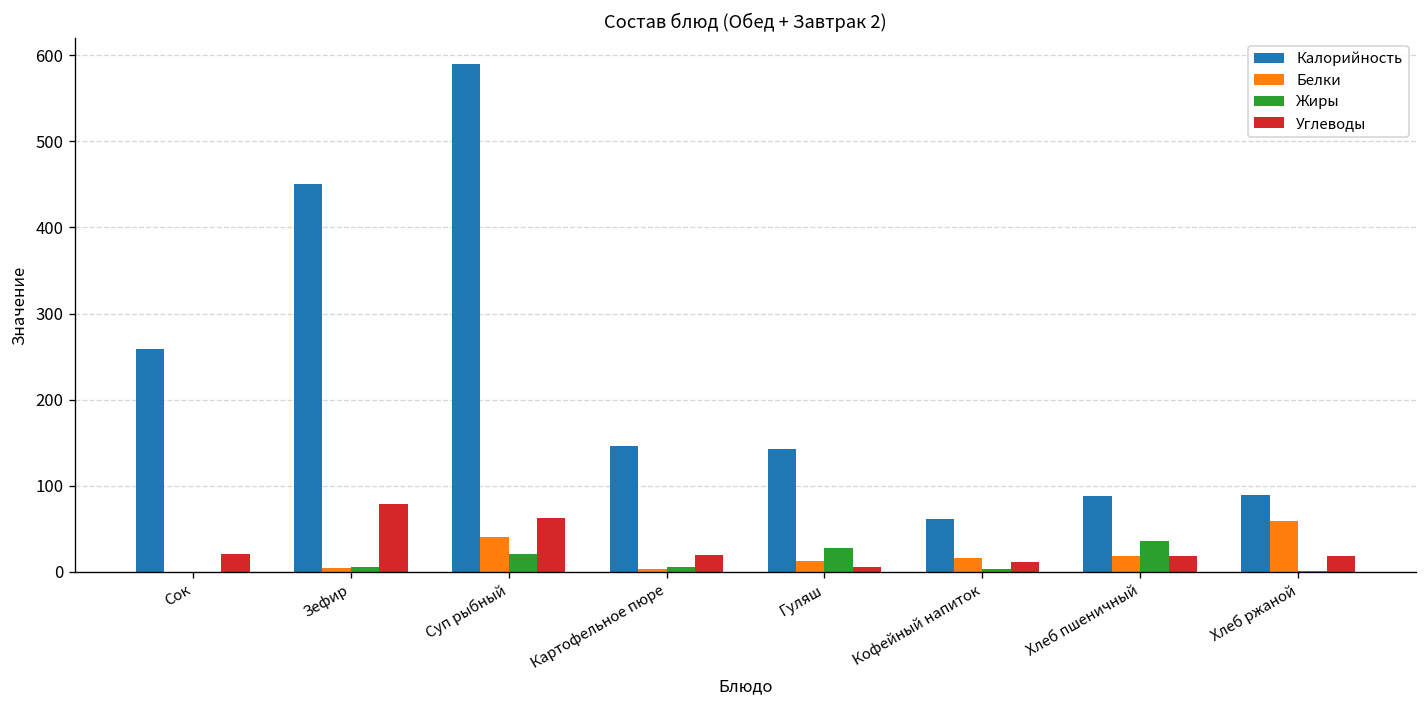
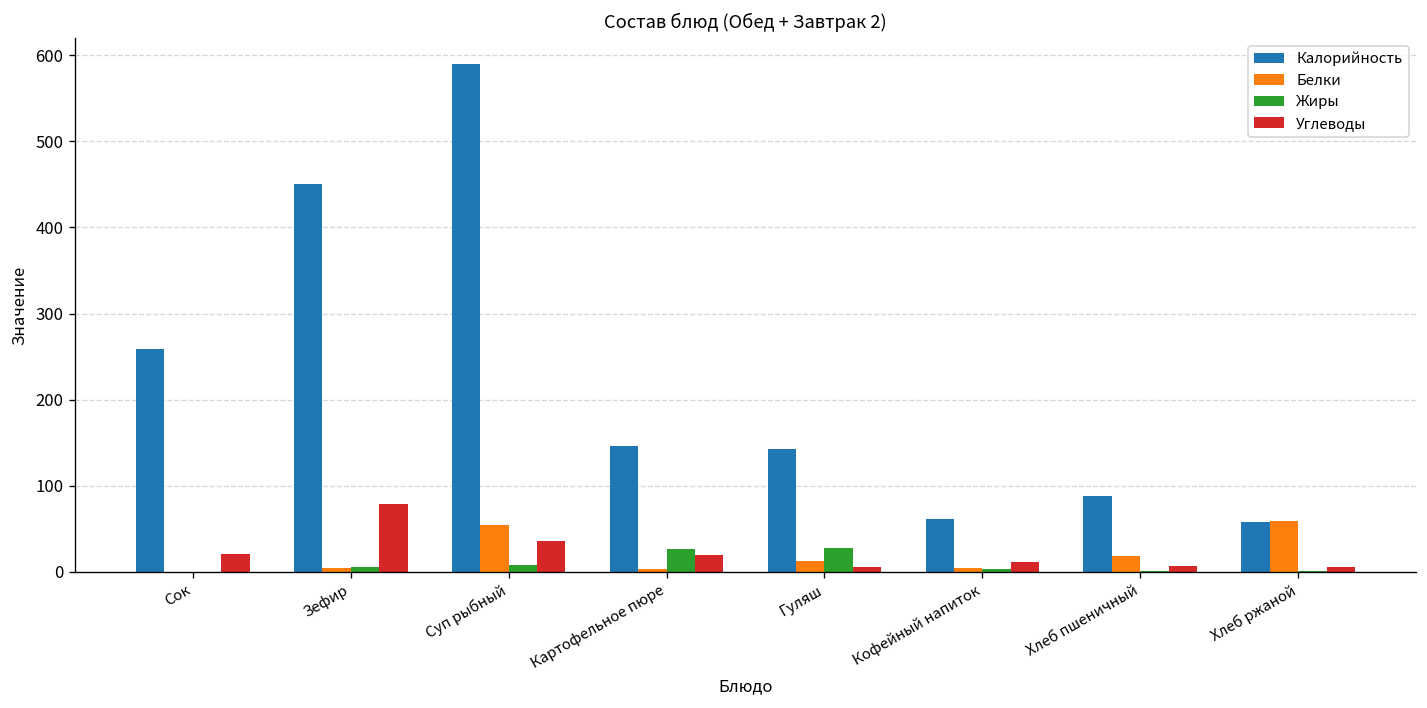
Белки, Суп рыбный: 40 -> 50
Жиры, Суп рыбный: 20 -> 10
Углеводы, Суп рыбный: 60 -> 40
Жиры, Картофельное пюре: 10 -> 30
Белки, Кофейный напиток: 20 -> 0
Жиры, Хлеб пшеничный: 40 -> 0
Углеводы, Хлеб пшеничный: 20 -> 10
Калорийность, Хлеб ржаной: 90 -> 60
Углеводы, Хлеб ржаной: 20 -> 10
